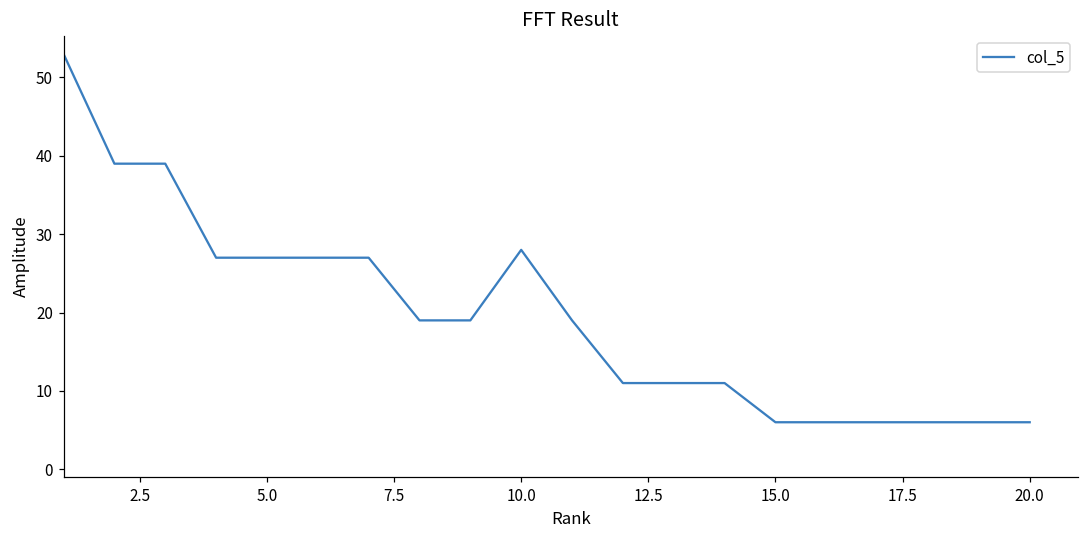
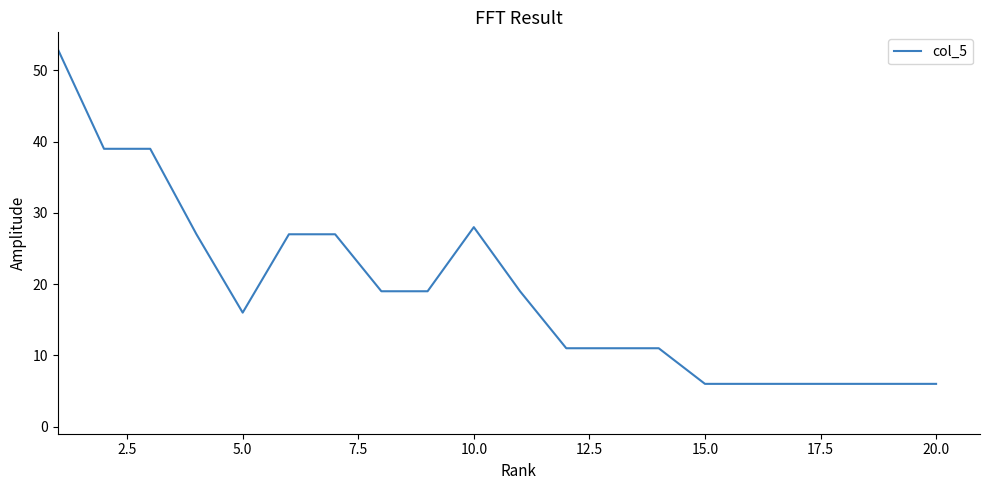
5.0: 27 -> 16
